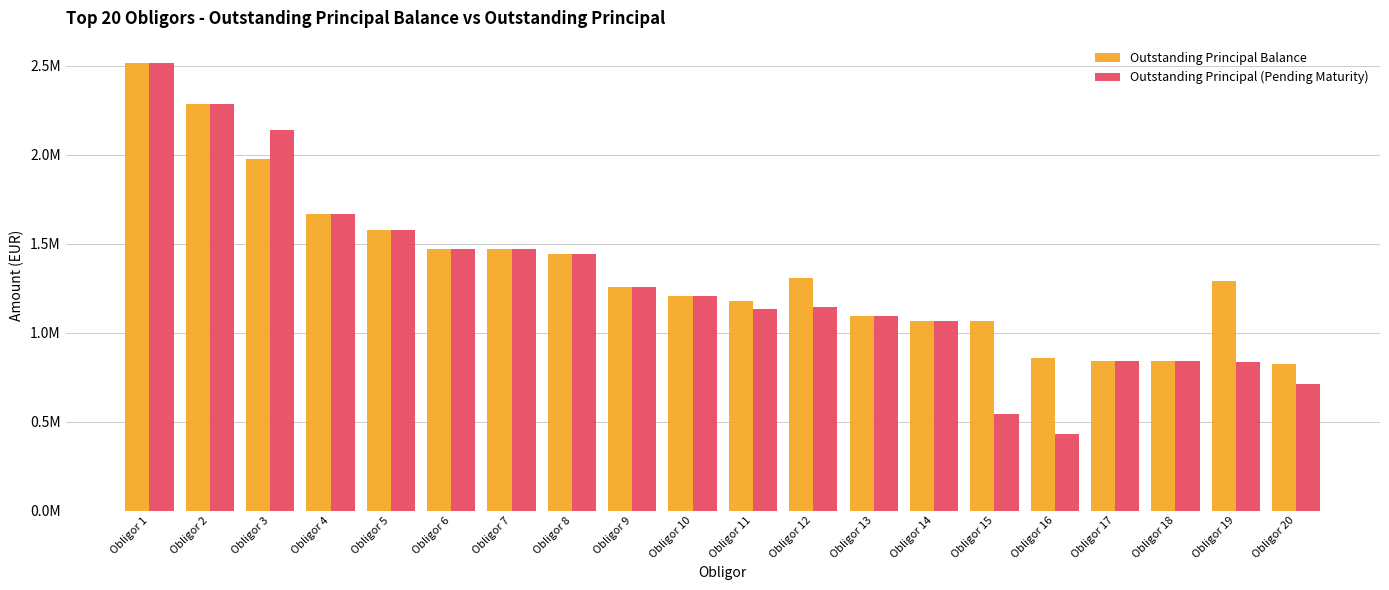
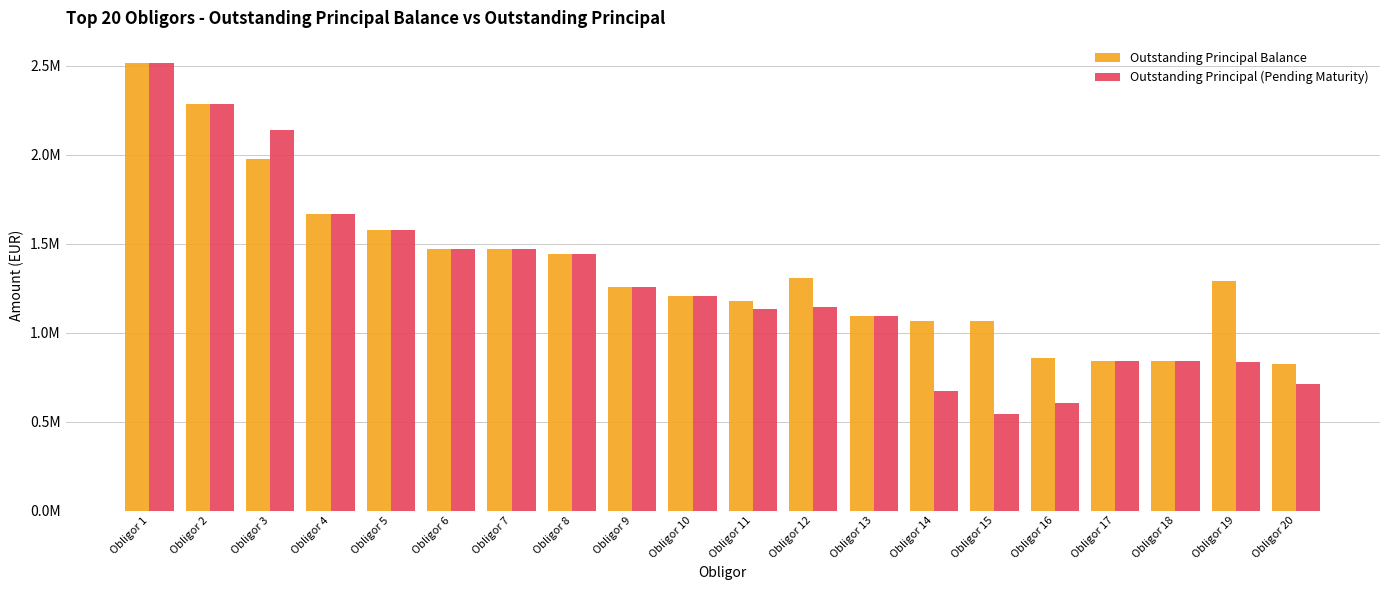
Outstanding Principal (Pending Maturity), Obligor 14: 1070000 -> 680000
Outstanding Principal (Pending Maturity), Obligor 16: 430000 -> 600000
